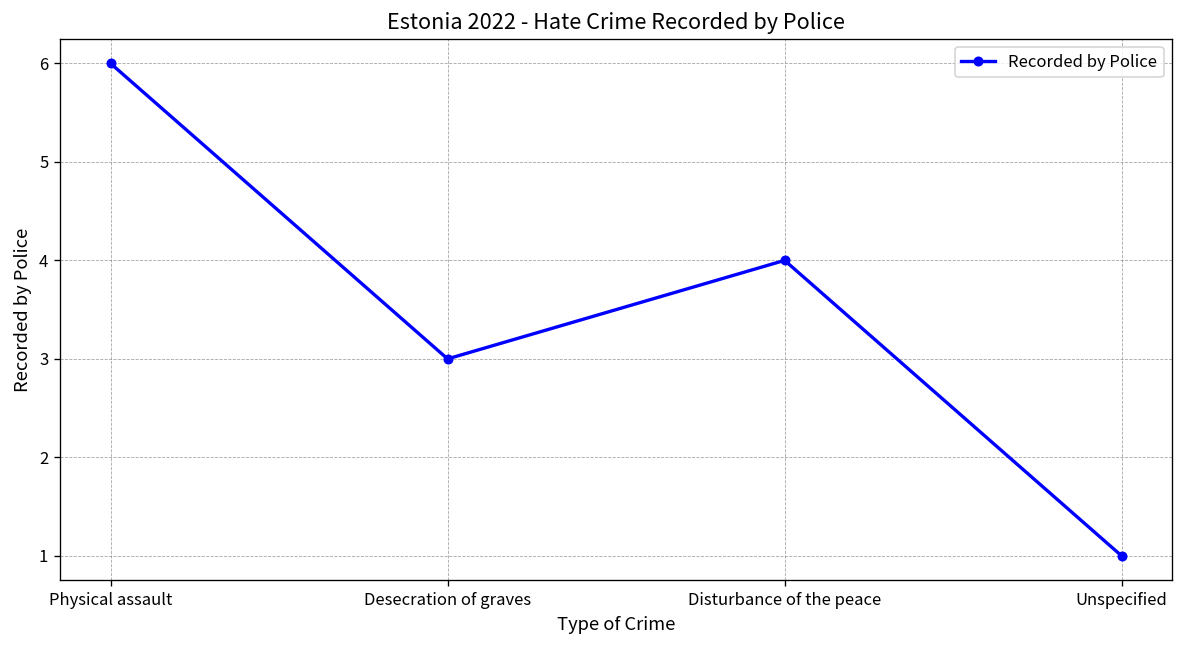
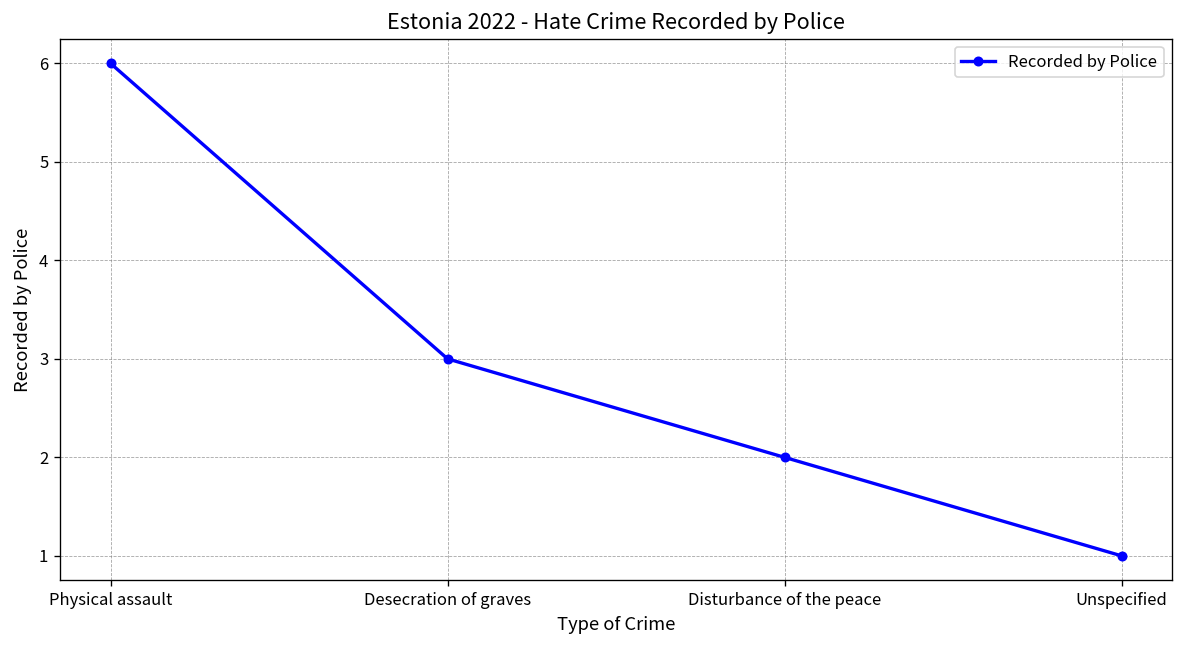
Disturbance of the peace: 4 -> 2
